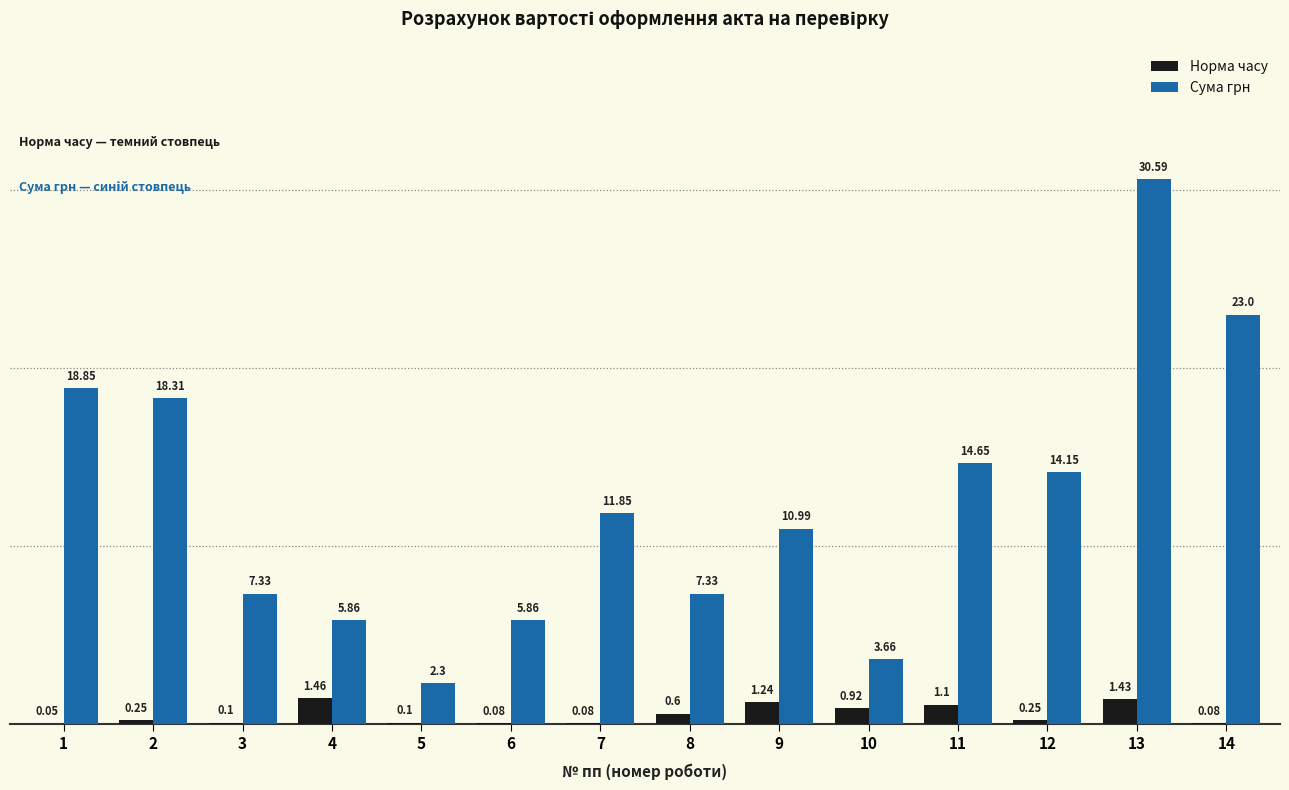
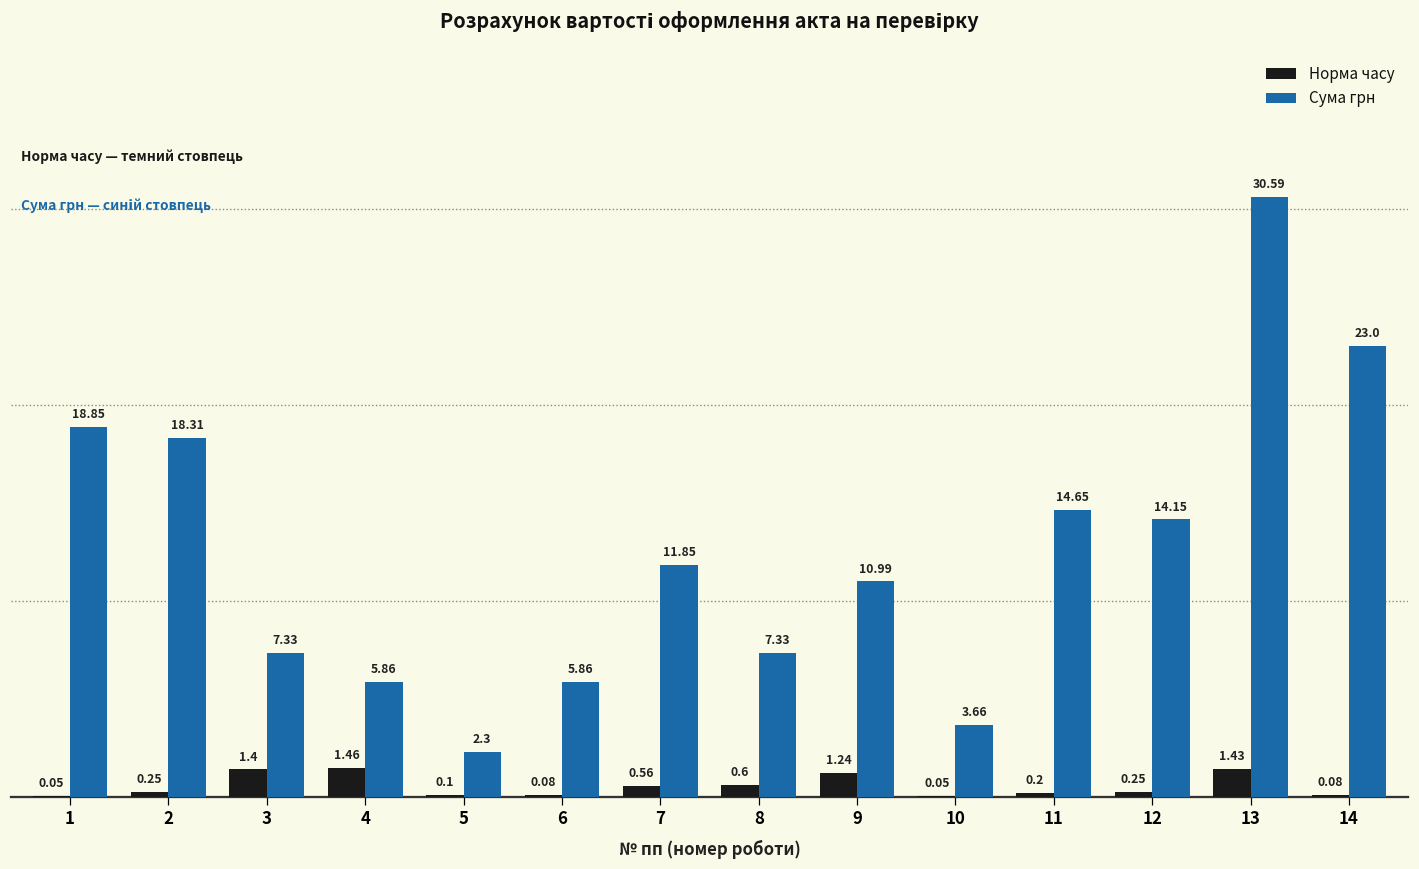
Норма часу, 3: 0.1 -> 1.4
Норма часу, 7: 0.08 -> 0.56
Норма часу, 10: 0.92 -> 0.05
Норма часу, 11: 1.1 -> 0.2
